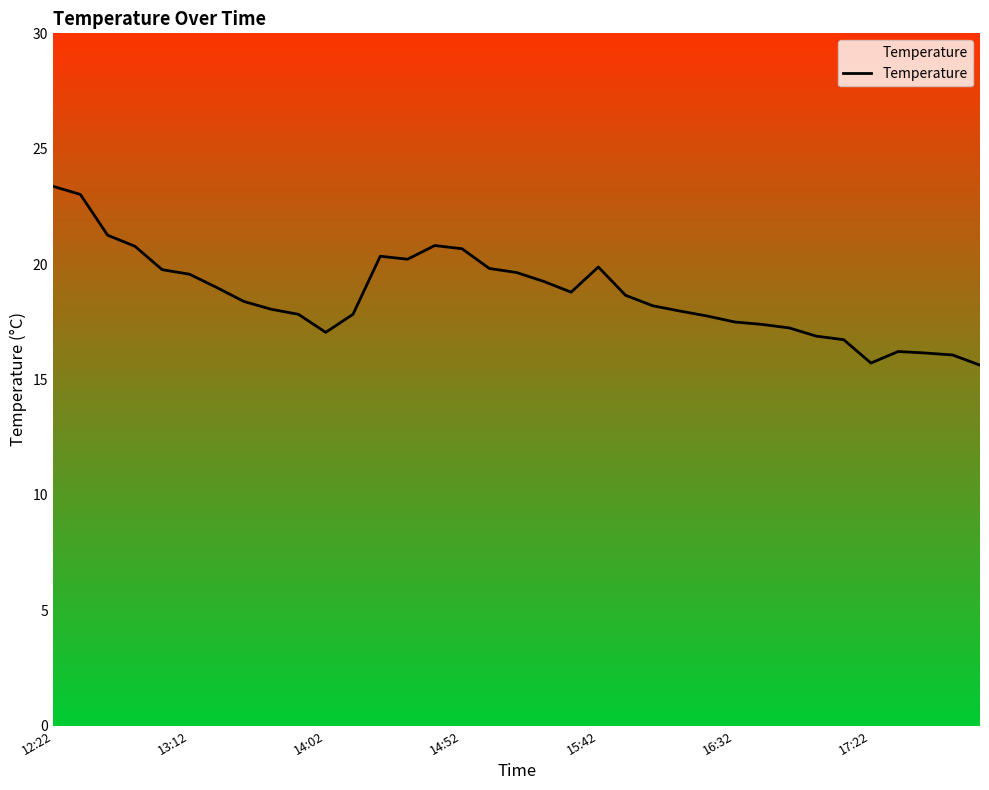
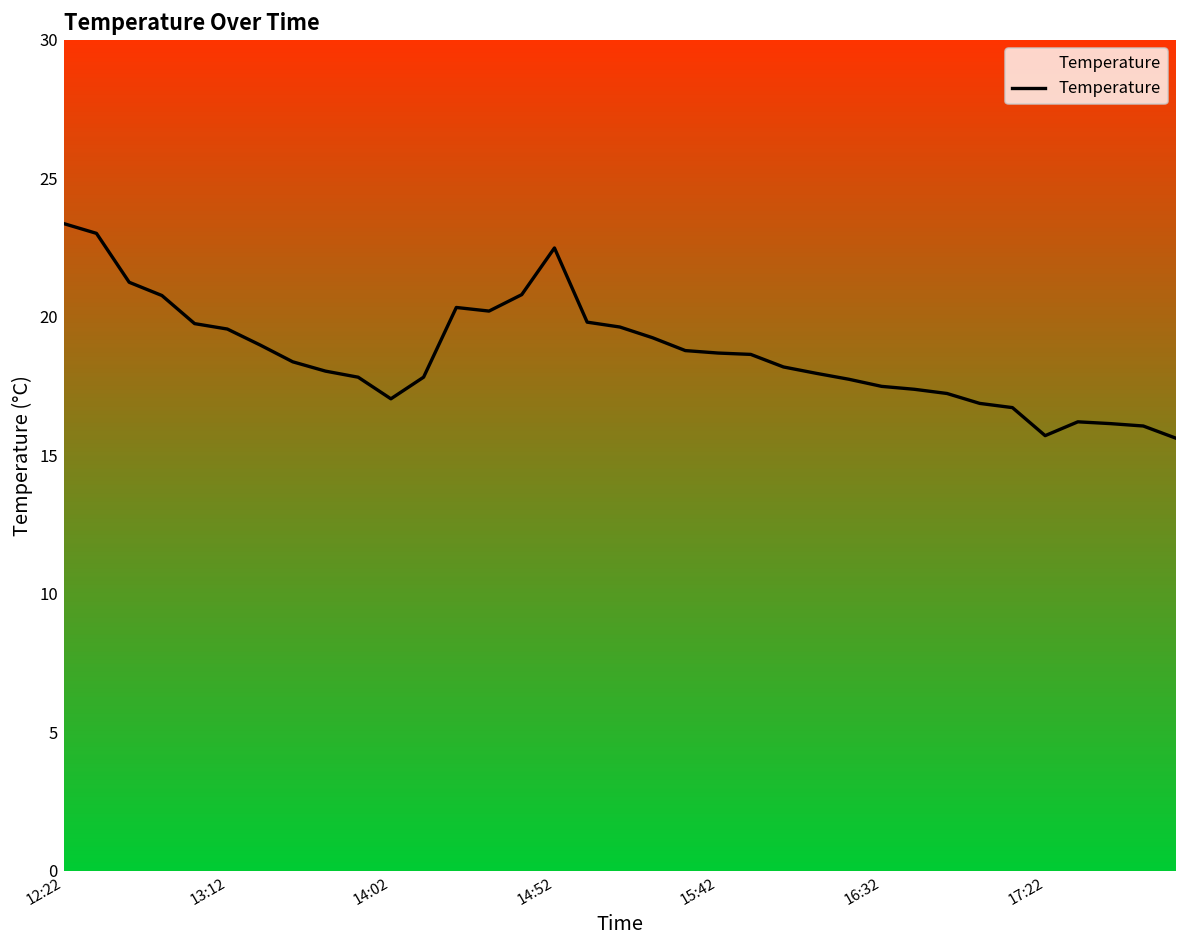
14:52: 20.7 -> 22.5
15:42: 19.9 -> 18.7
